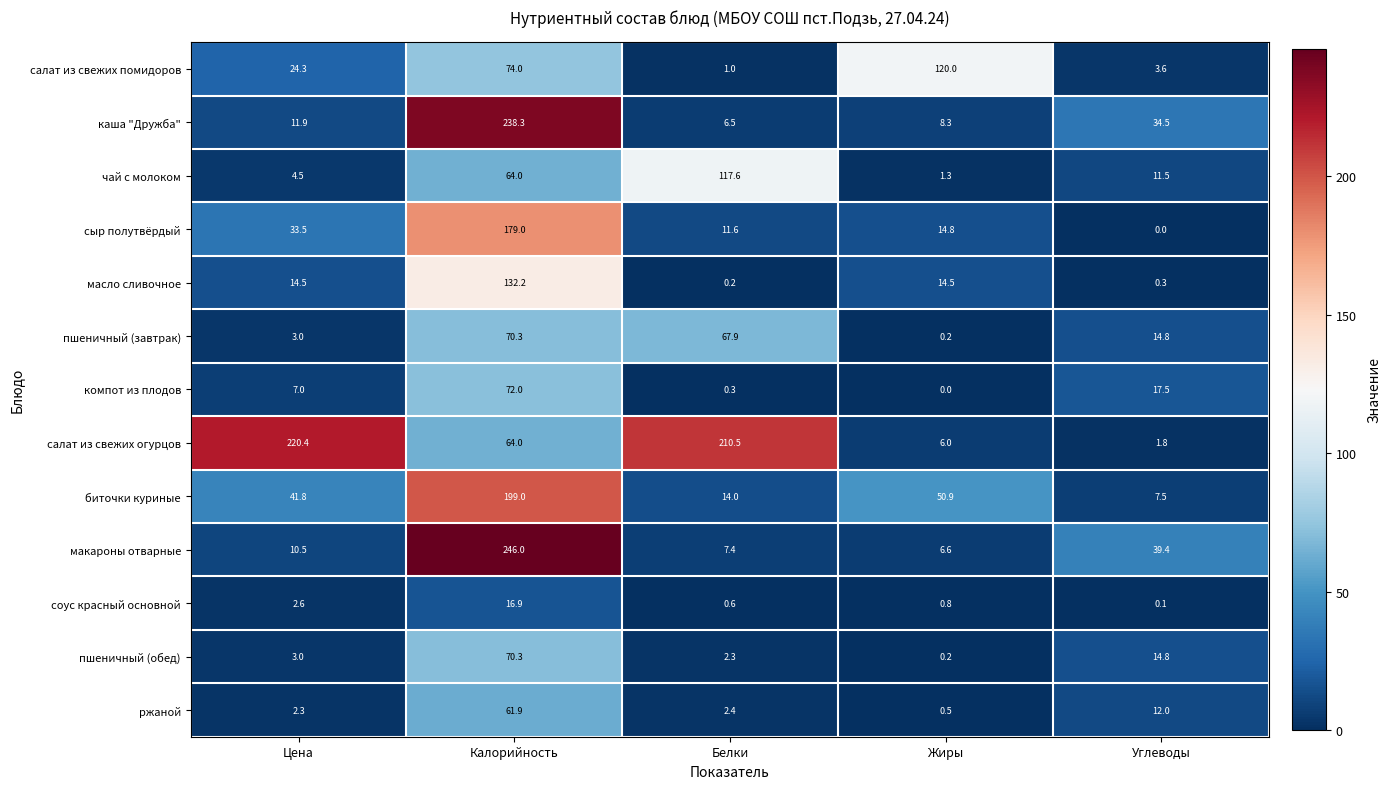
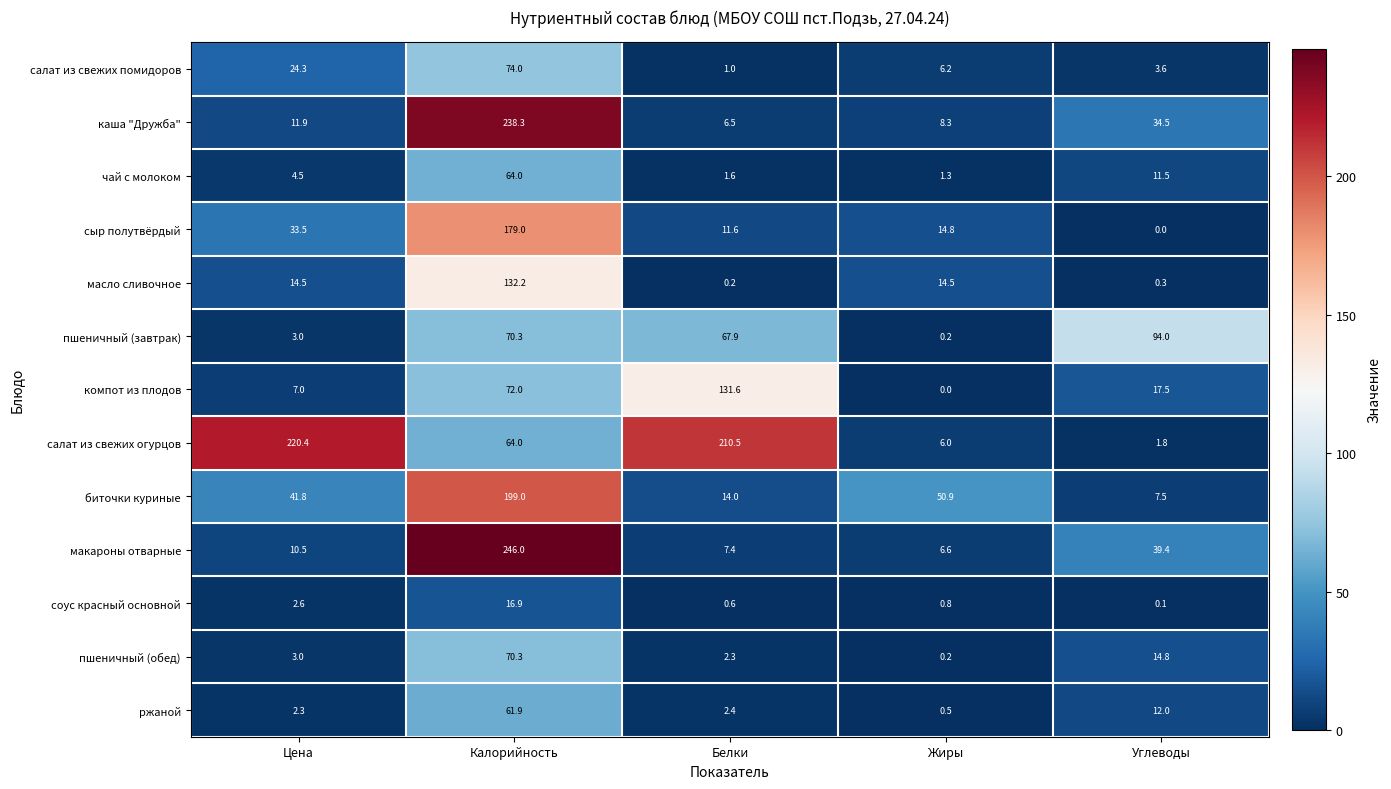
салат из свежих помидоров, Жиры: 120.0 -> 6.2
чай с молоком, Белки: 117.6 -> 1.6
пшеничный (завтрак), Углеводы: 14.8 -> 94.0
компот из плодов, Белки: 0.3 -> 131.6
